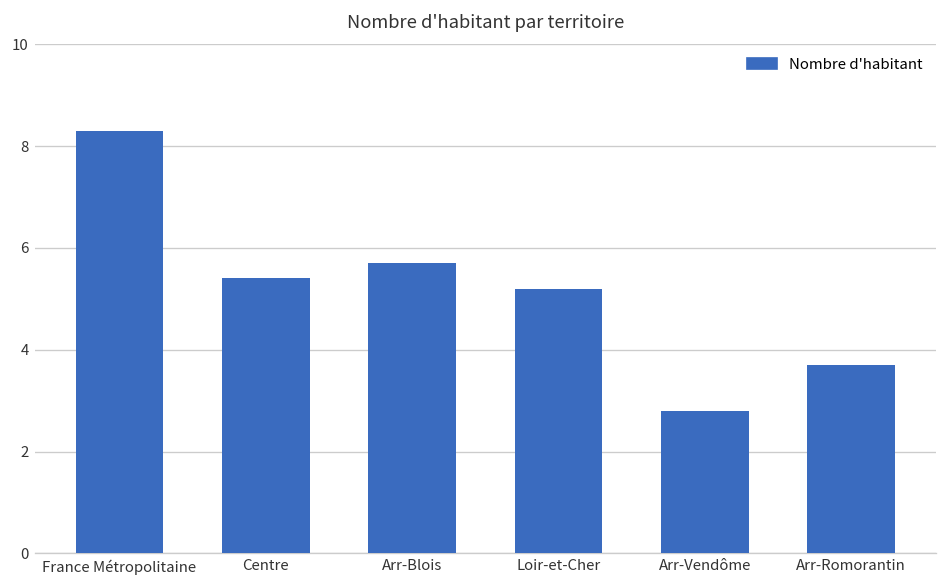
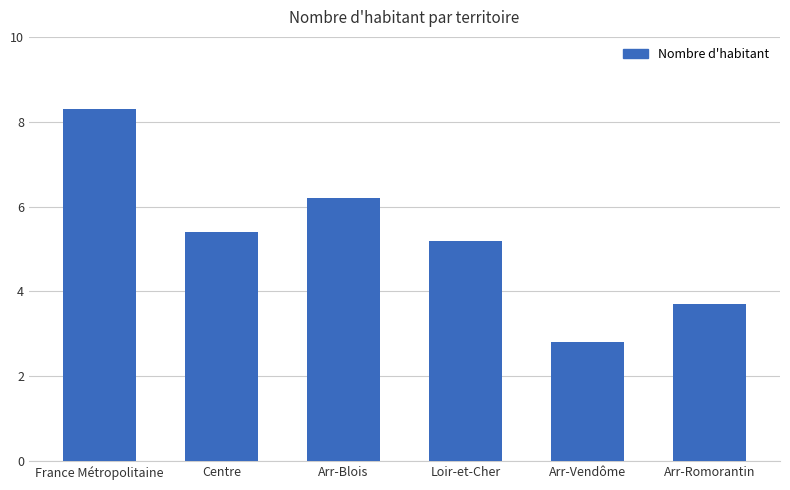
Arr-Blois: 5.7 -> 6.2
